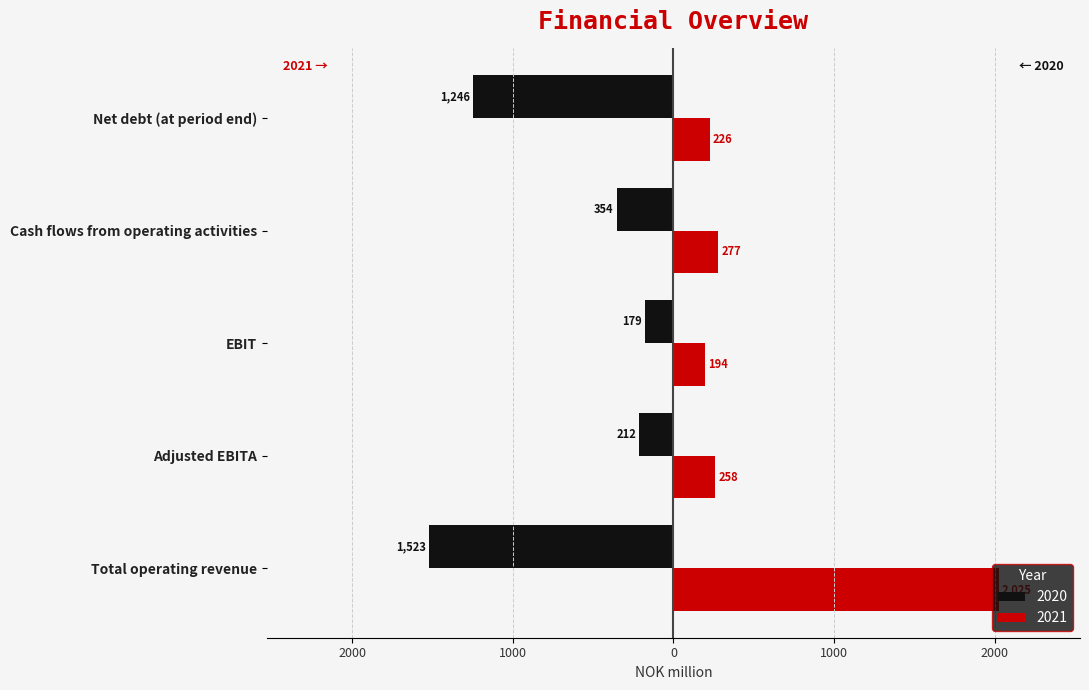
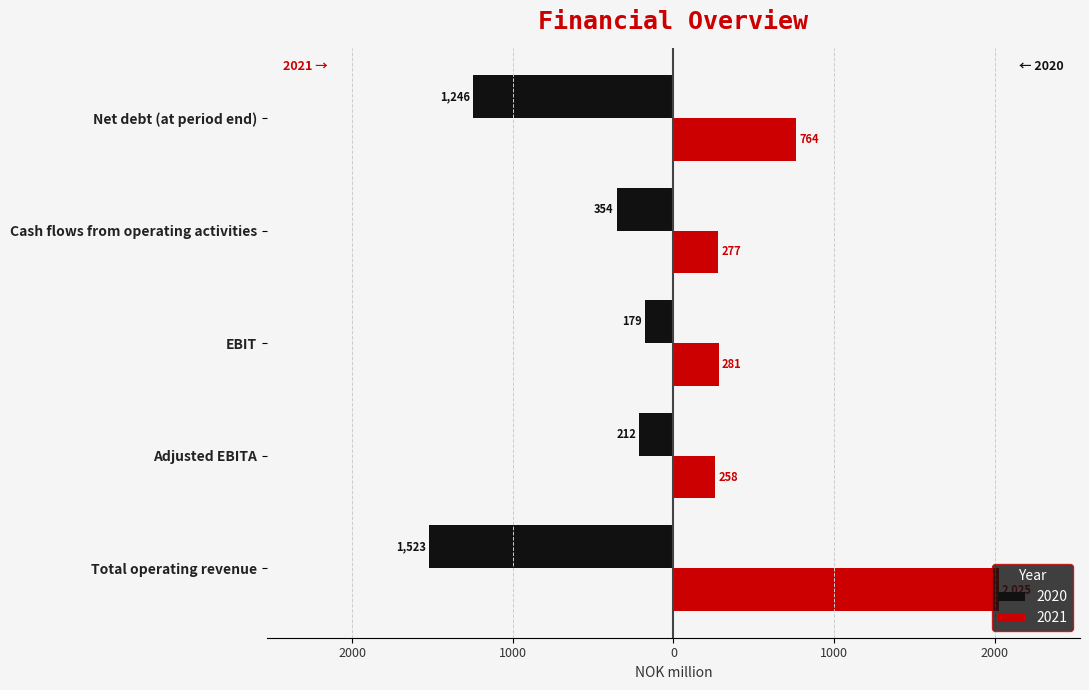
2021, Net debt (at period end): 226 -> 764
2021, EBIT: 194 -> 281
